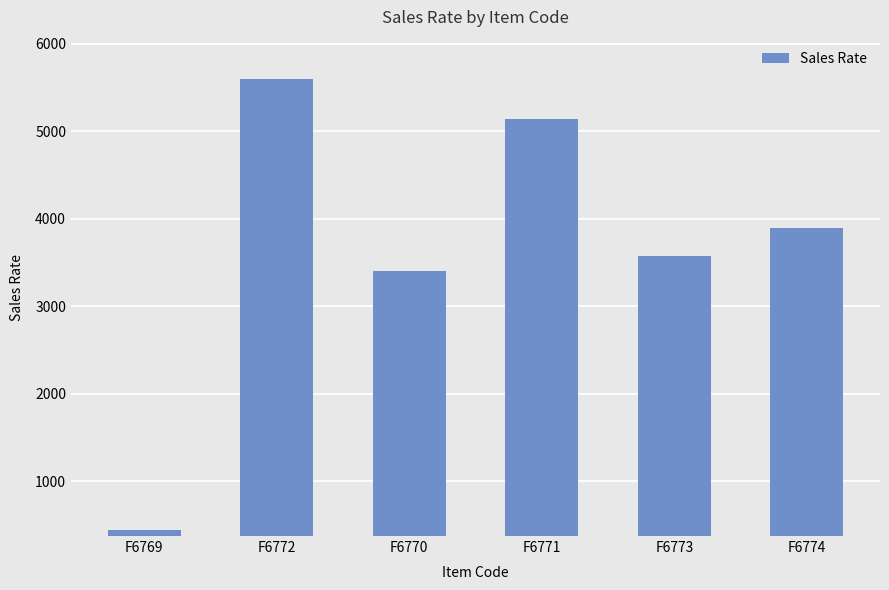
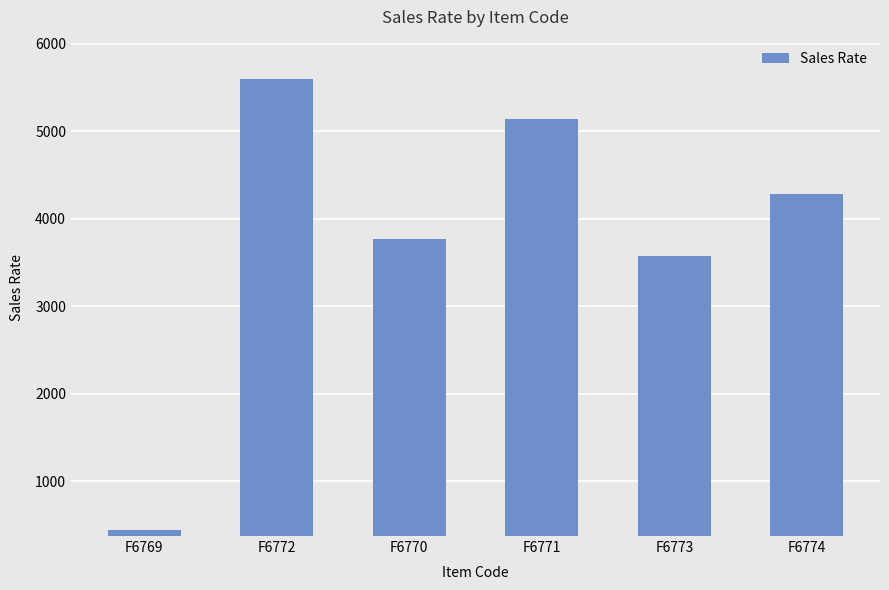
F6770: 3400 -> 3800
F6774: 3900 -> 4300
